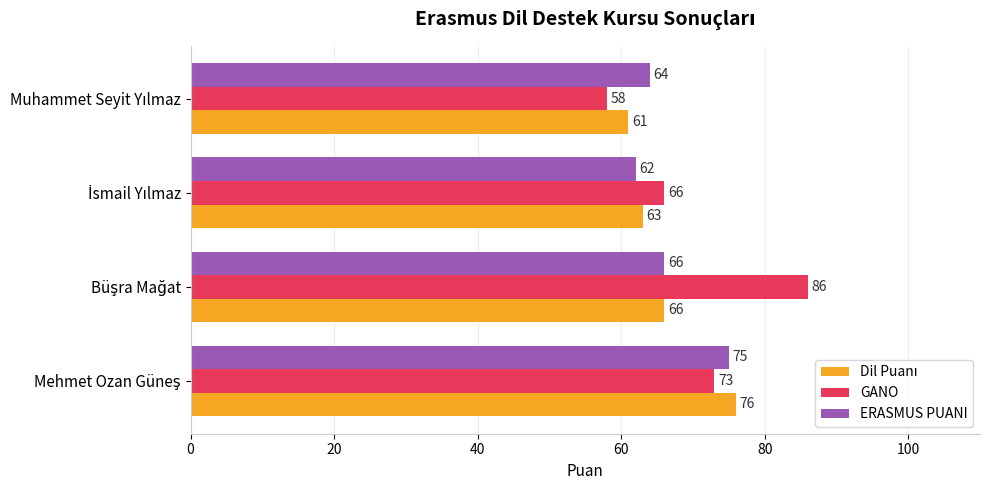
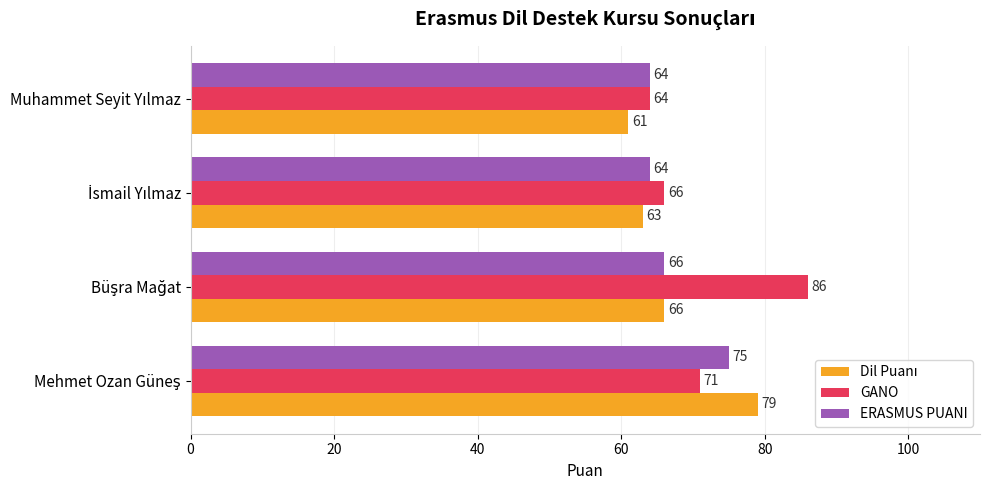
GANO, Muhammet Seyit Yılmaz: 58 -> 64
ERASMUS PUANI, İsmail Yılmaz: 62 -> 64
GANO, Mehmet Ozan Güneş: 73 -> 71
Dil Puanı, Mehmet Ozan Güneş: 76 -> 79
